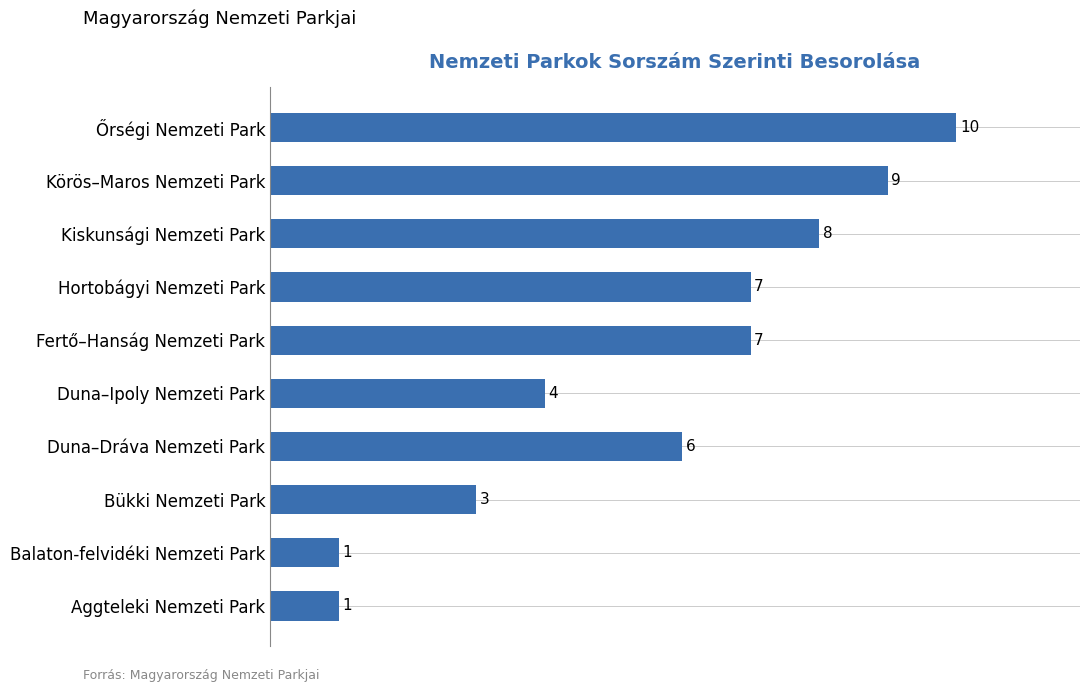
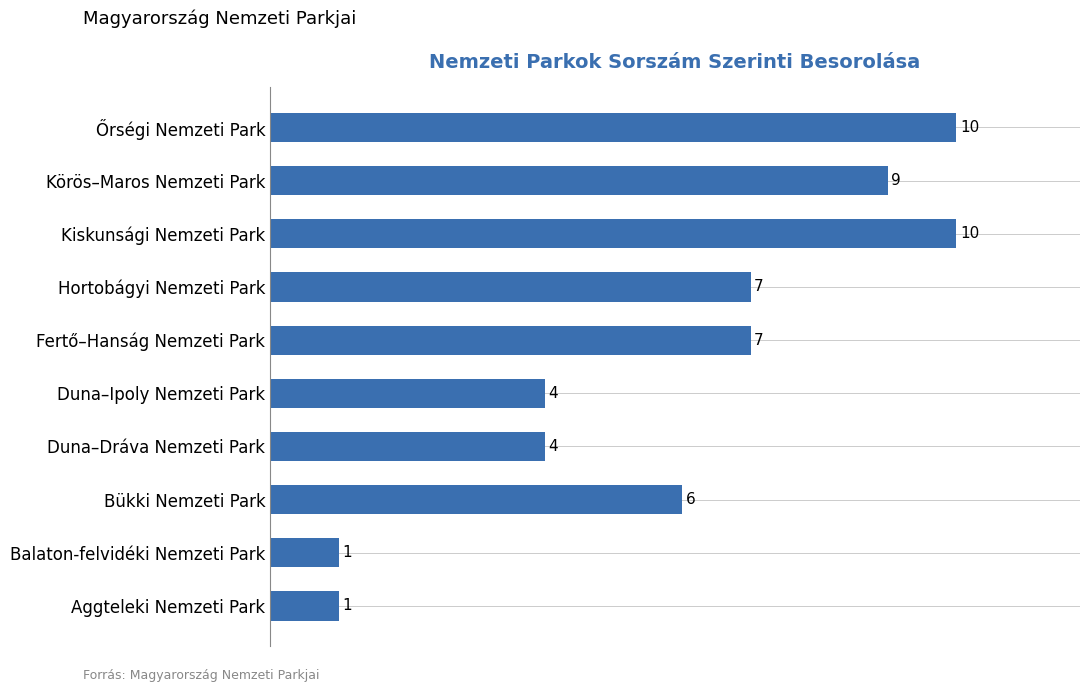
Kiskunsági Nemzeti Park: 8 -> 10
Duna–Dráva Nemzeti Park: 6 -> 4
Bükki Nemzeti Park: 3 -> 6
